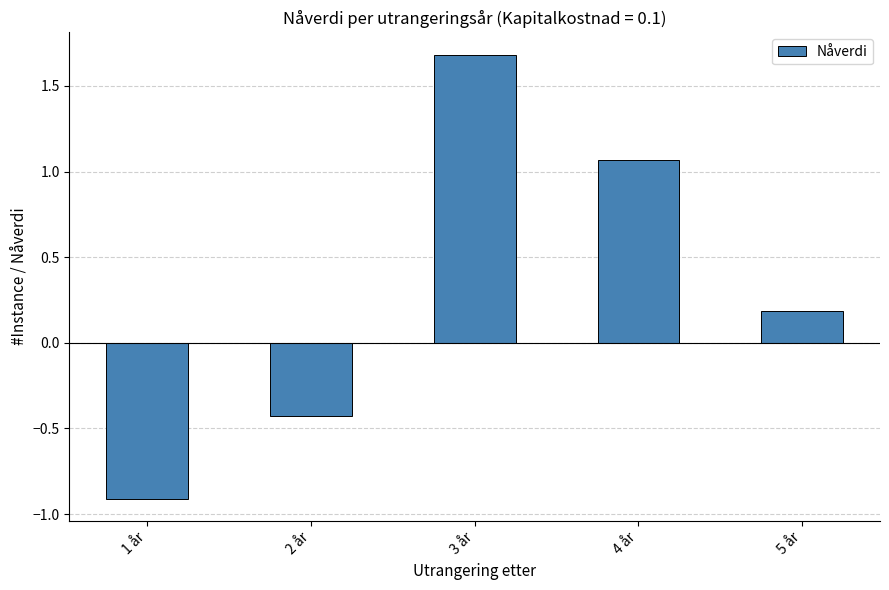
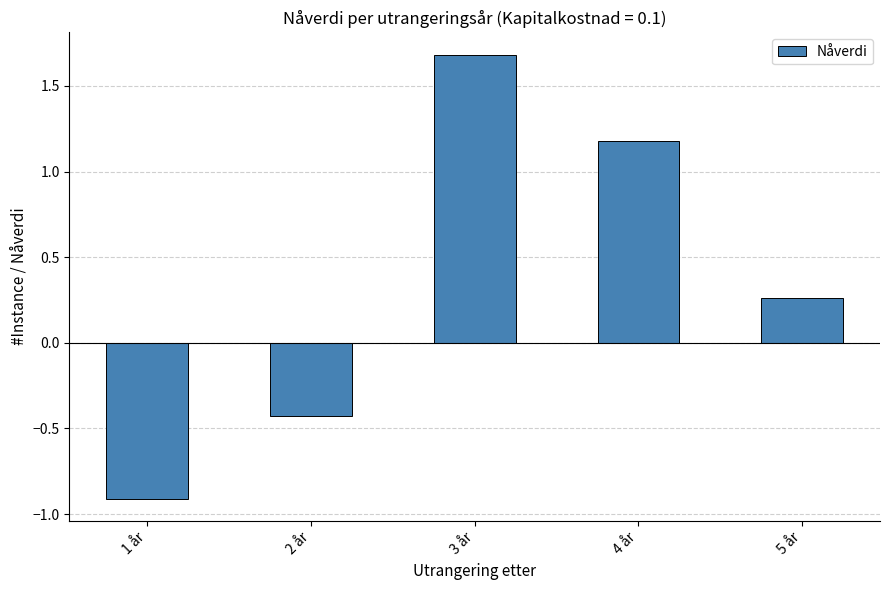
4 år: 1.07 -> 1.18
5 år: 0.19 -> 0.26
